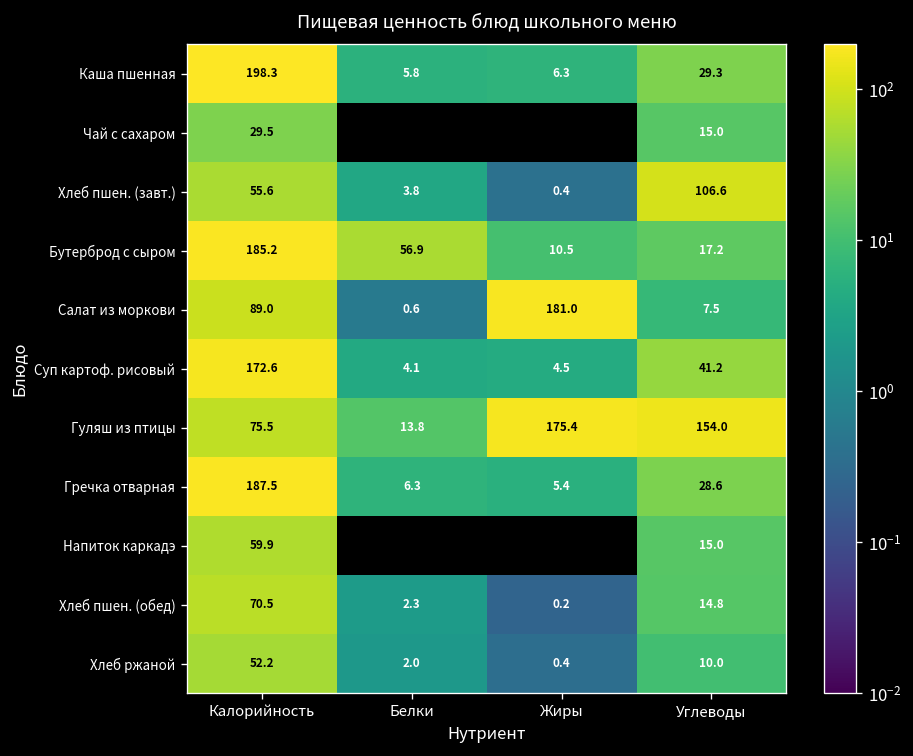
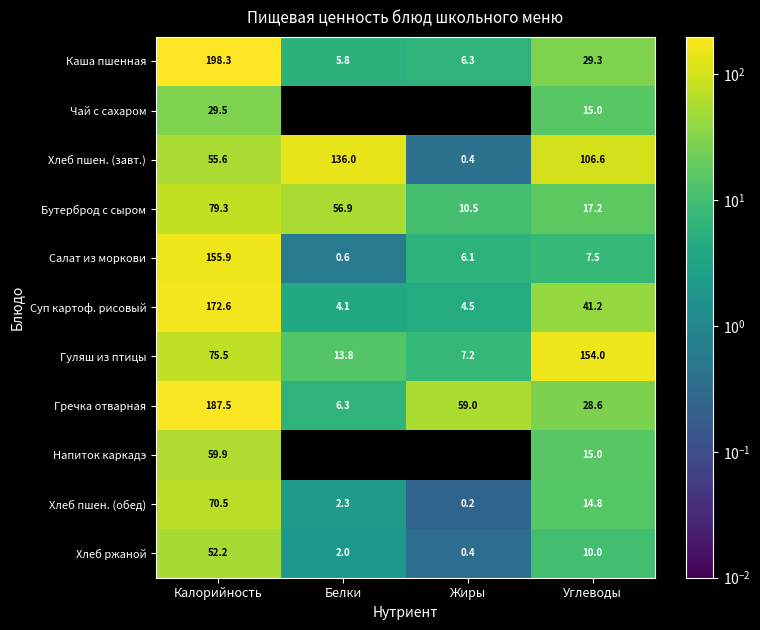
Хлеб пшен. (завт.), Белки: 3.8 -> 136.0
Бутерброд с сыром, Калорийность: 185.2 -> 79.3
Салат из моркови, Калорийность: 89.0 -> 155.9
Салат из моркови, Жиры: 181.0 -> 6.1
Гуляш из птицы, Жиры: 175.4 -> 7.2
Гречка отварная, Жиры: 5.4 -> 59.0
